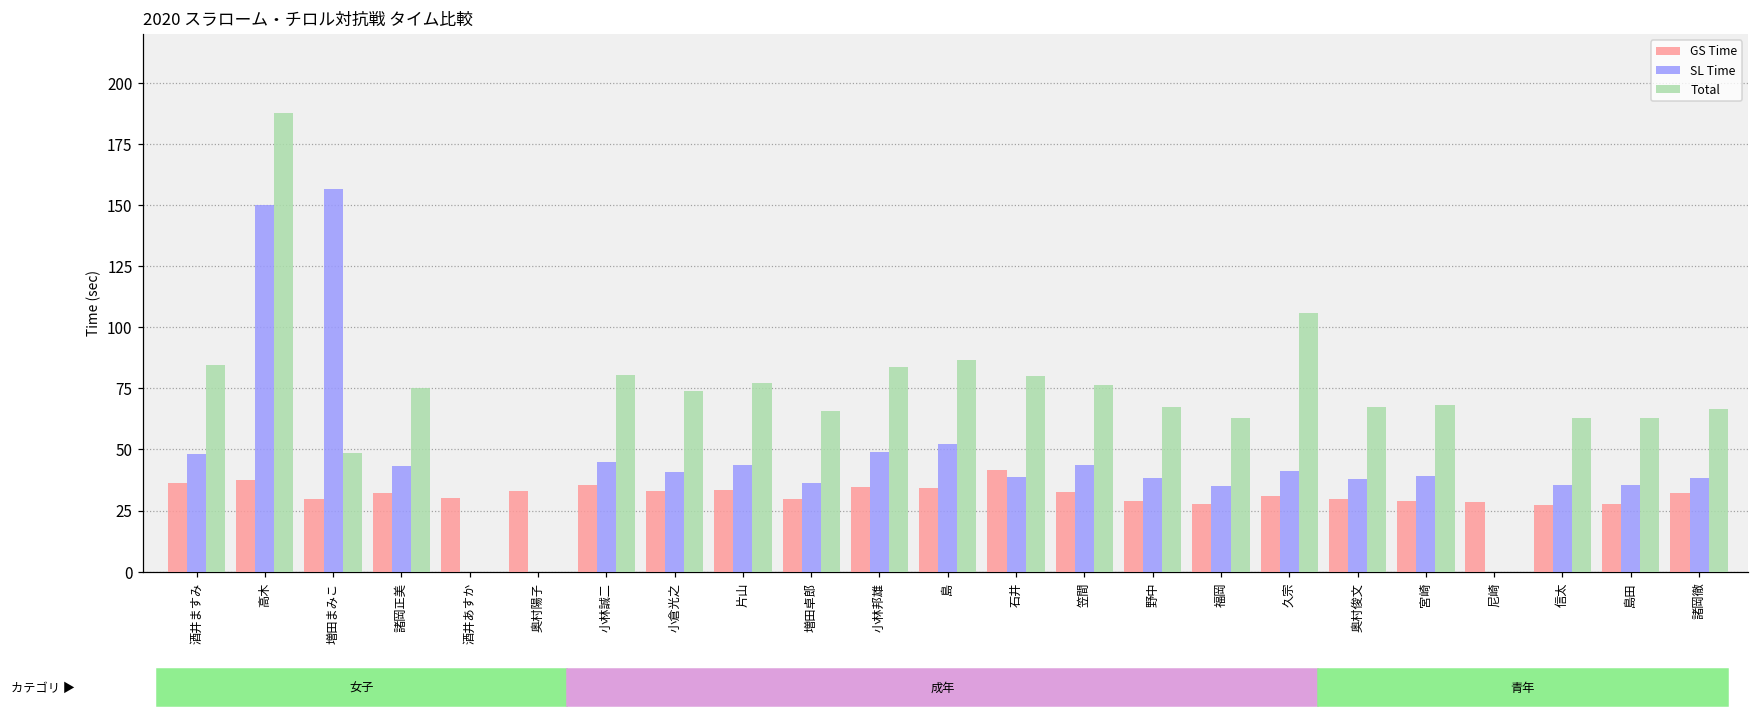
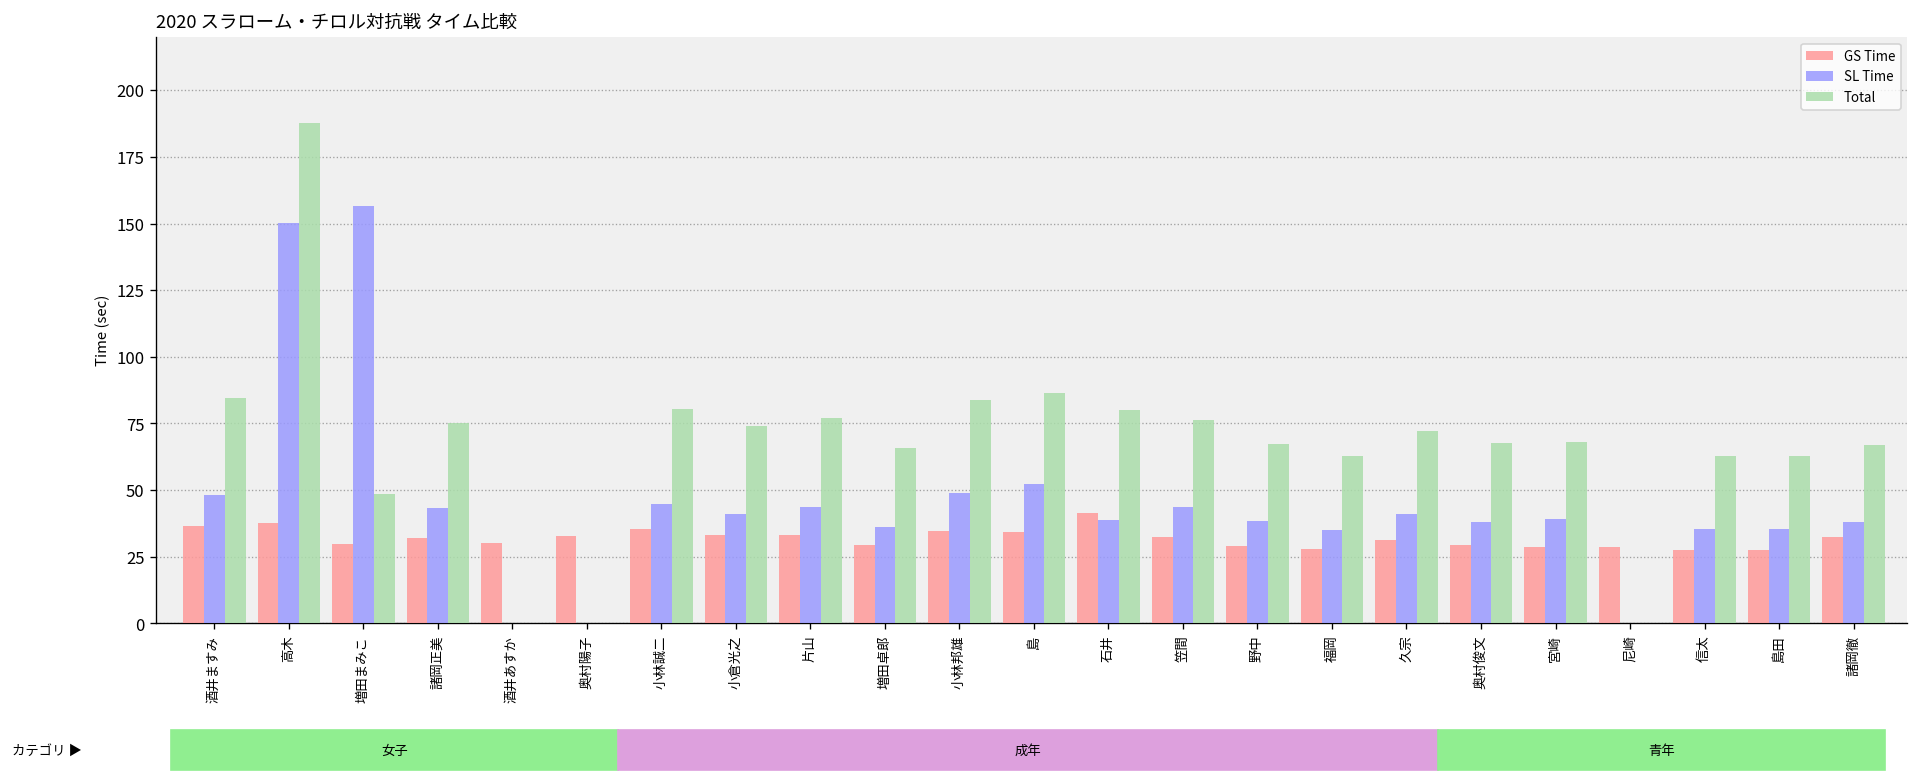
Total, 久宗: 106 -> 72
